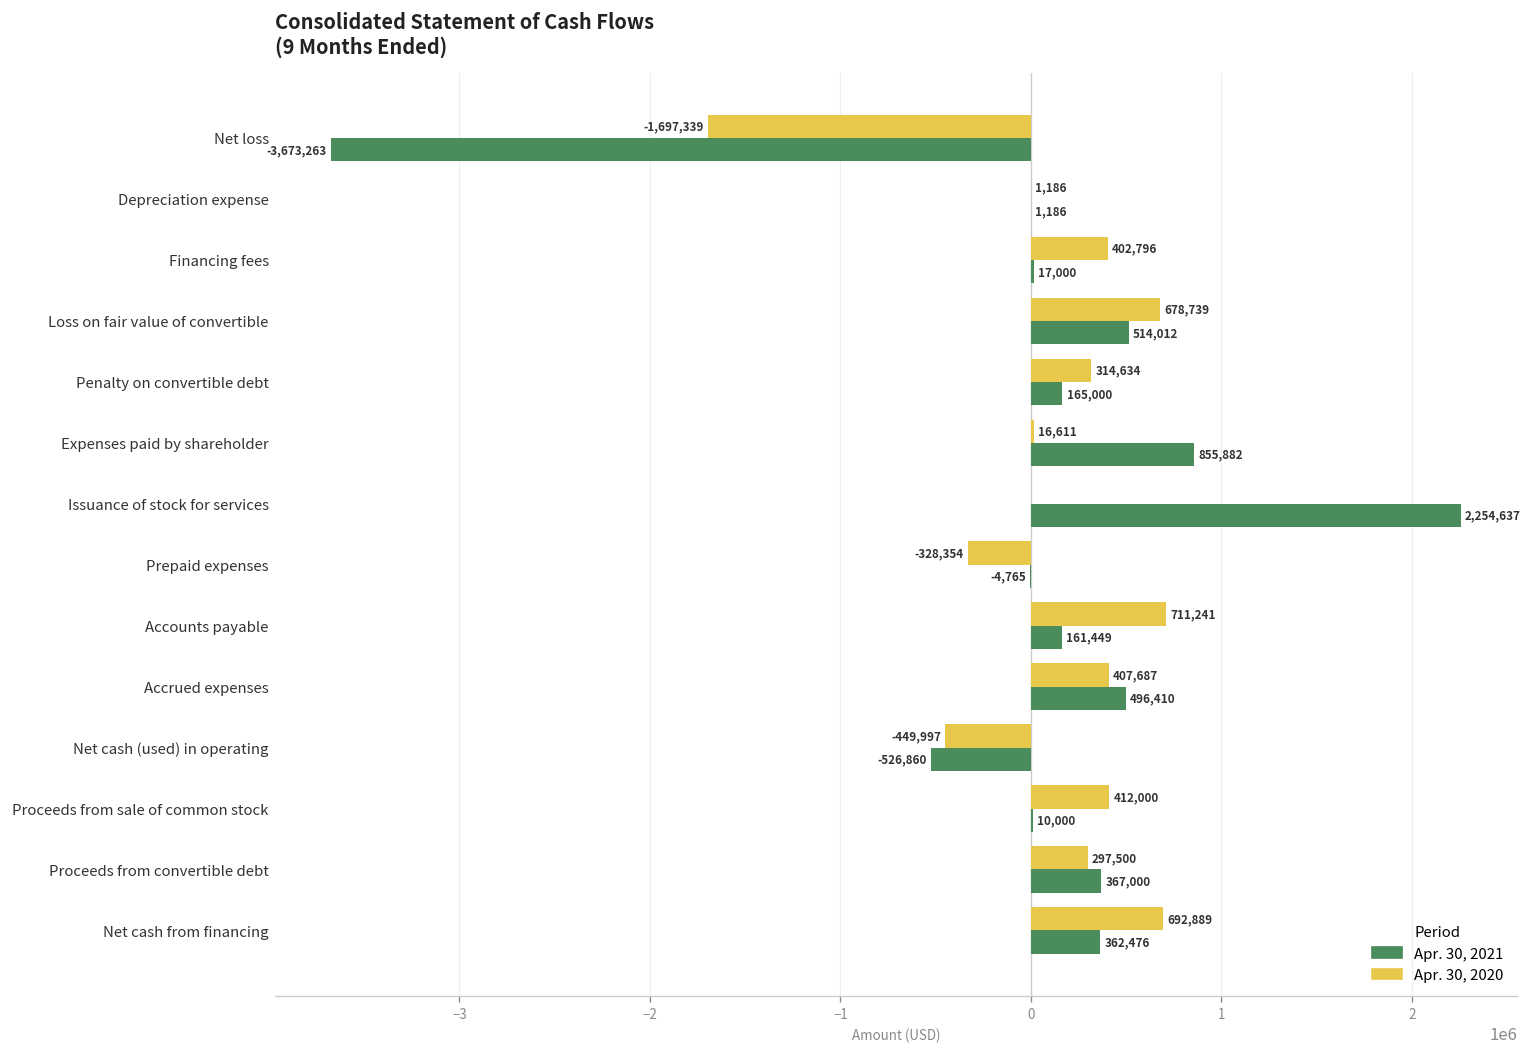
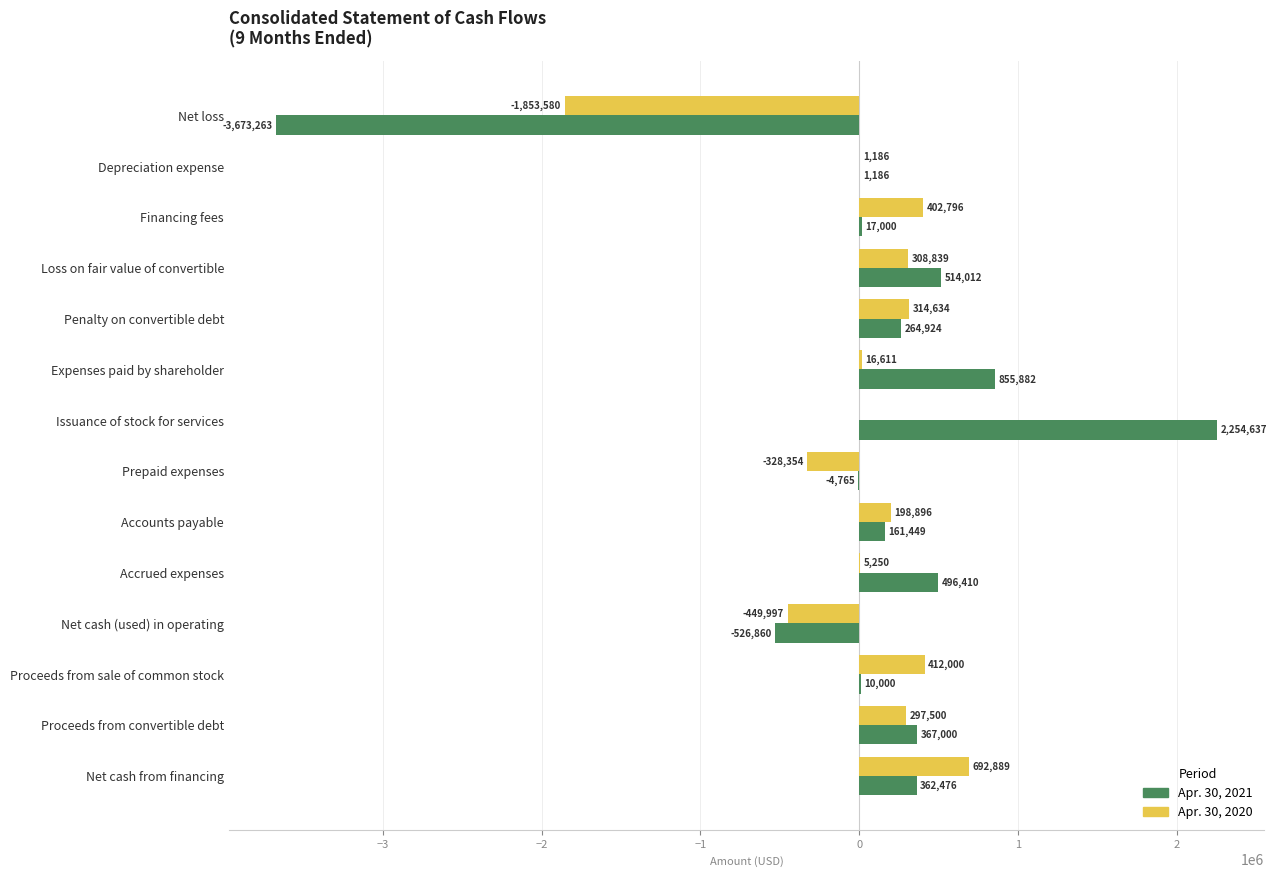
Apr. 30, 2020, Net loss: -1,697,339 -> -1,853,580
Apr. 30, 2020, Loss on fair value of convertible: 678,739 -> 308,839
Apr. 30, 2021, Penalty on convertible debt: 165,000 -> 264,924
Apr. 30, 2020, Accounts payable: 711,241 -> 198,896
Apr. 30, 2020, Accrued expenses: 407,687 -> 5,250
